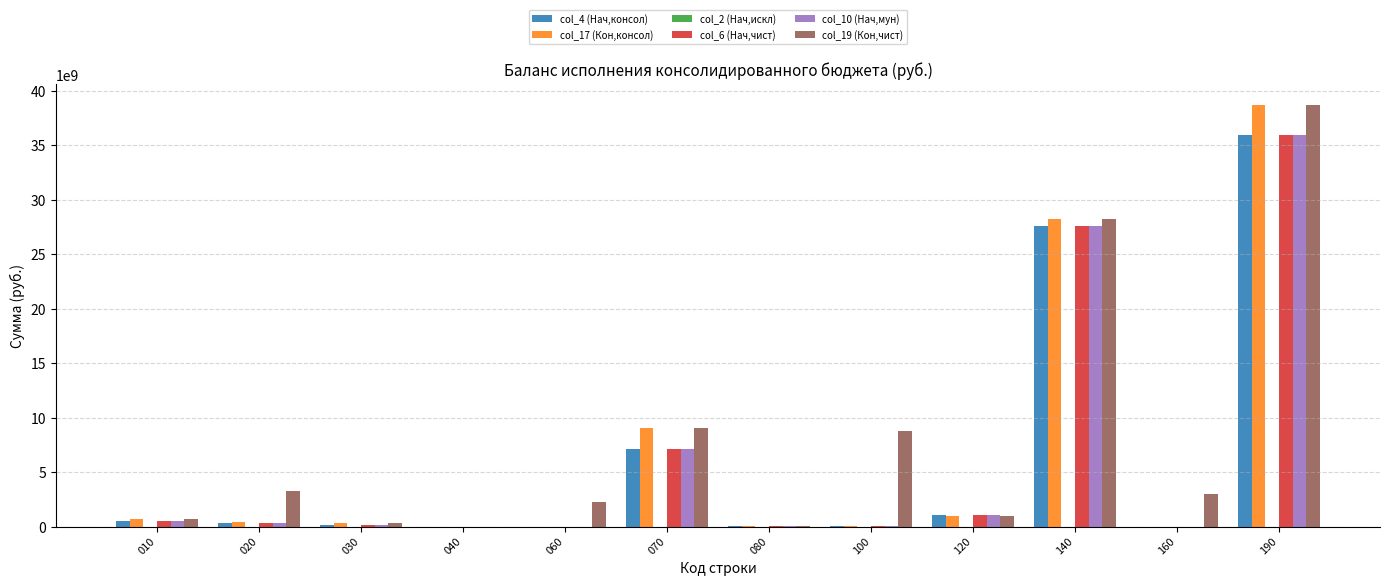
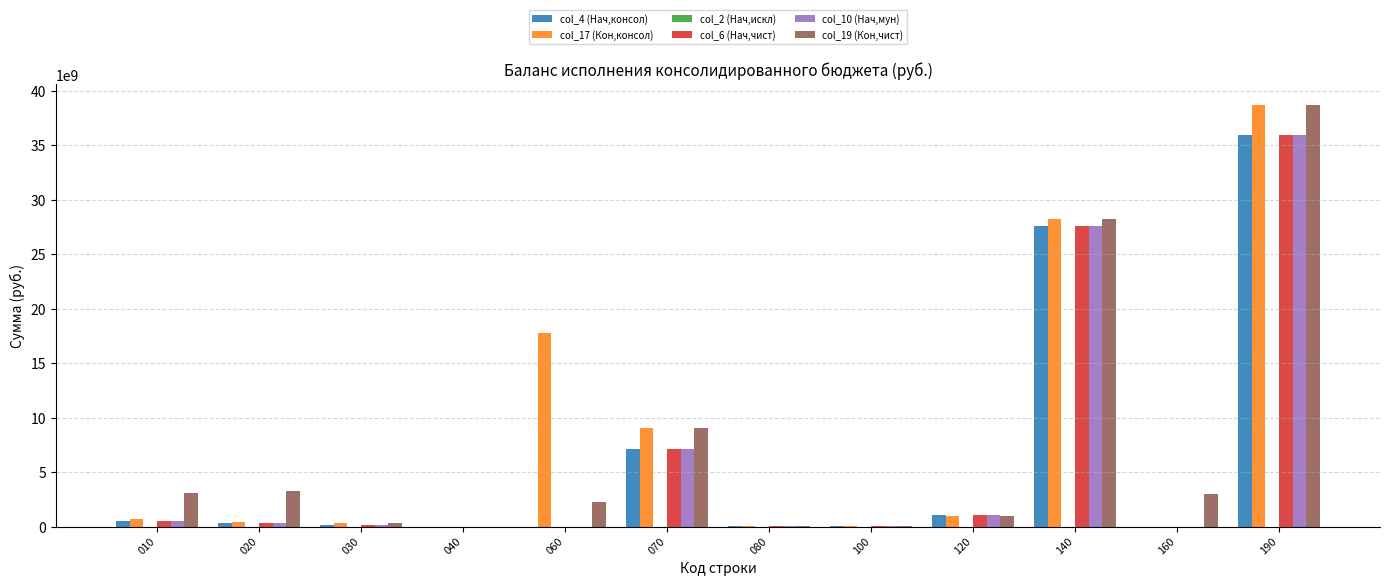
col_19 (Кон,чист), 010: 700000000 -> 3100000000
col_17 (Кон,консол), 060: 0 -> 17800000000
col_19 (Кон,чист), 100: 8700000000 -> 0
